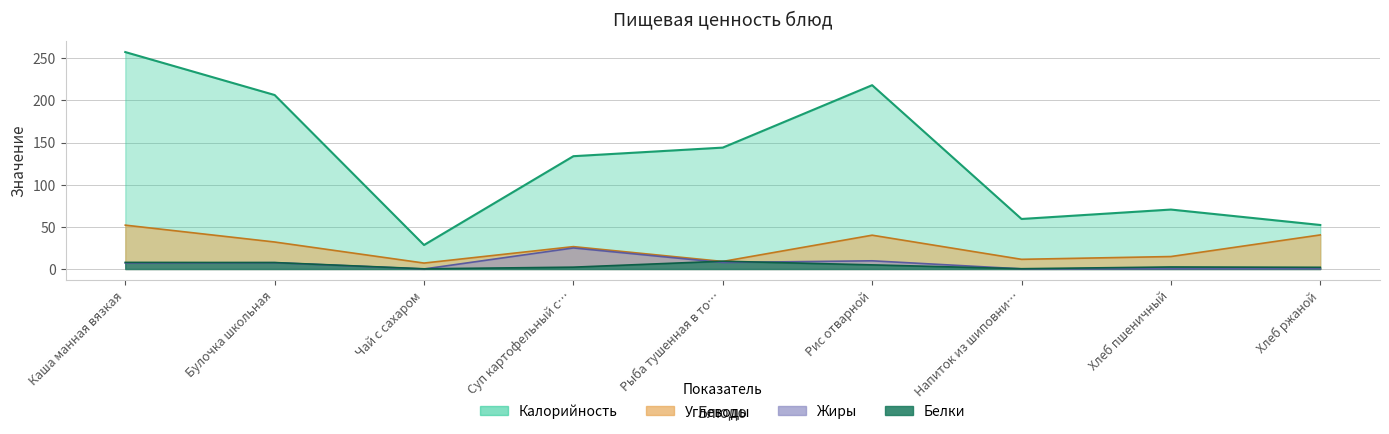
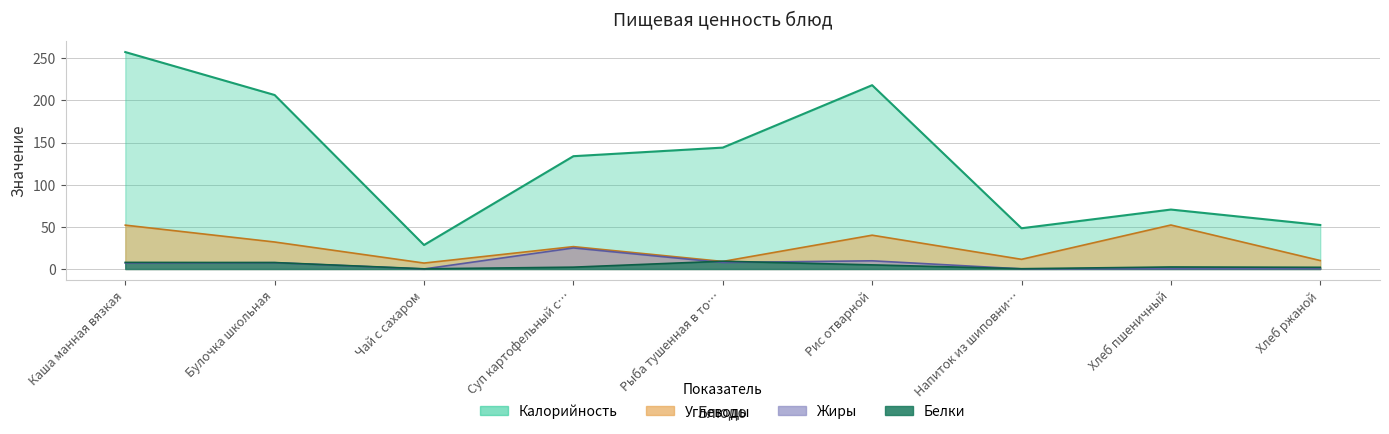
Калорийность, Напиток из шиповни…: 60 -> 50
Углеводы, Хлеб пшеничный: 10 -> 50
Углеводы, Хлеб ржаной: 40 -> 10
